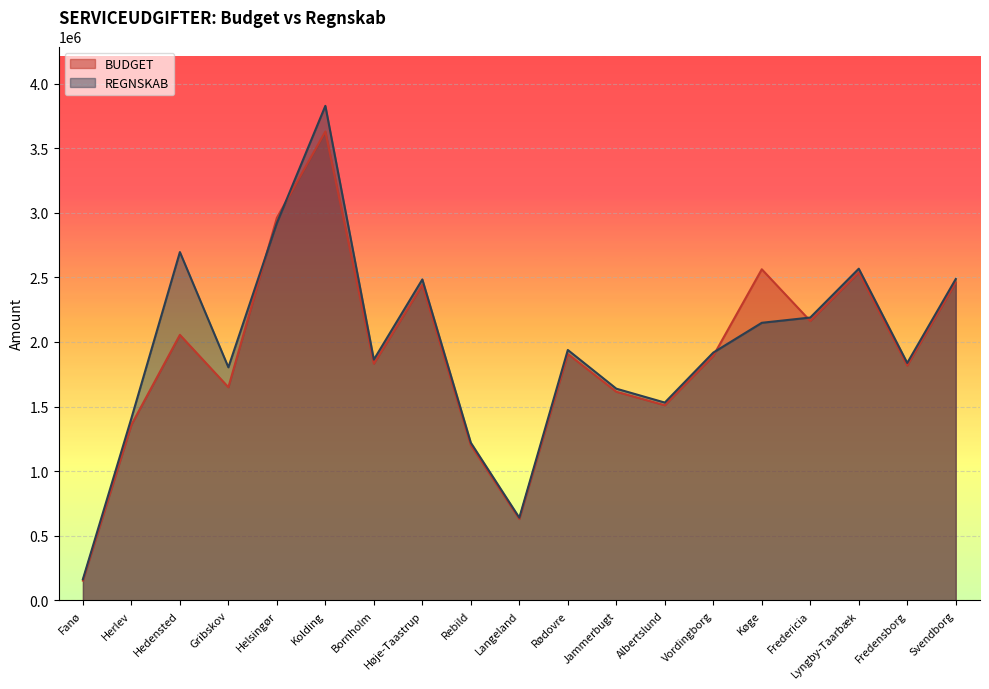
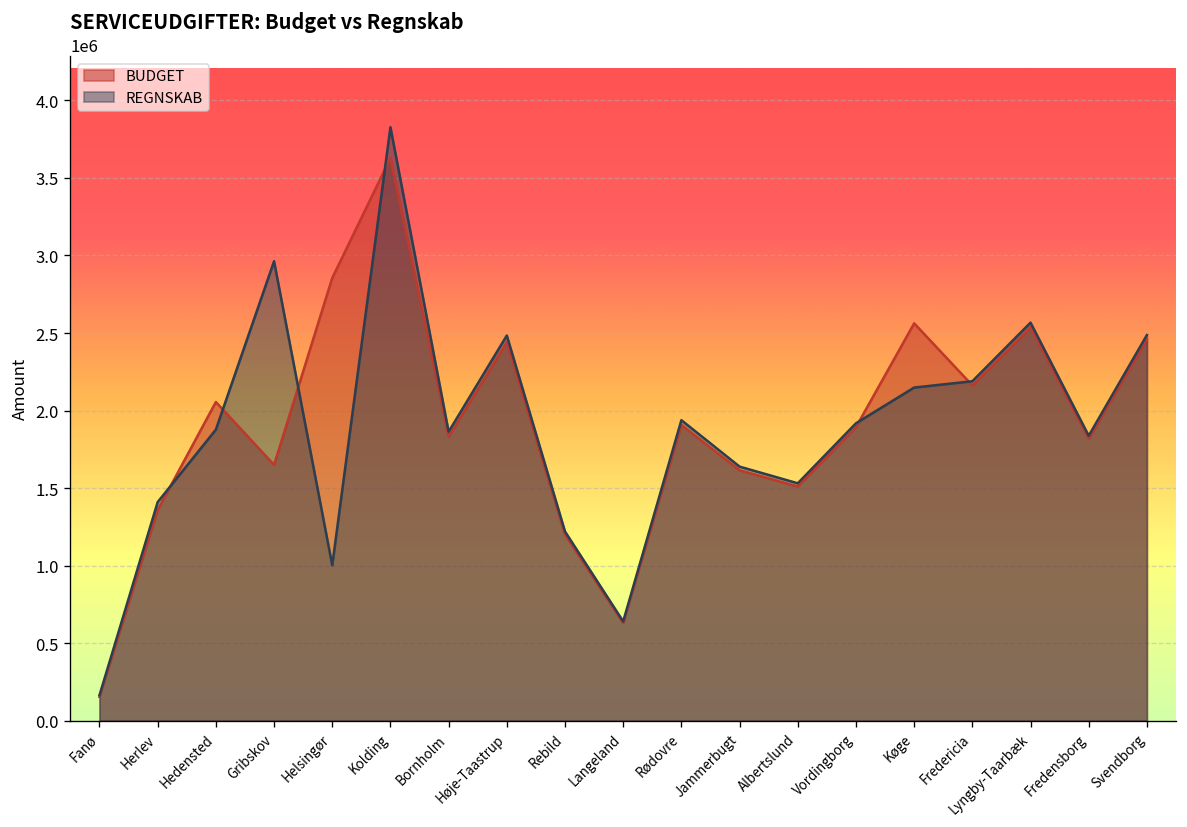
REGNSKAB, Hedensted: 2700000 -> 1880000
REGNSKAB, Gribskov: 1800000 -> 2960000
BUDGET, Helsingør: 2960000 -> 2850000
REGNSKAB, Helsingør: 2920000 -> 1000000
